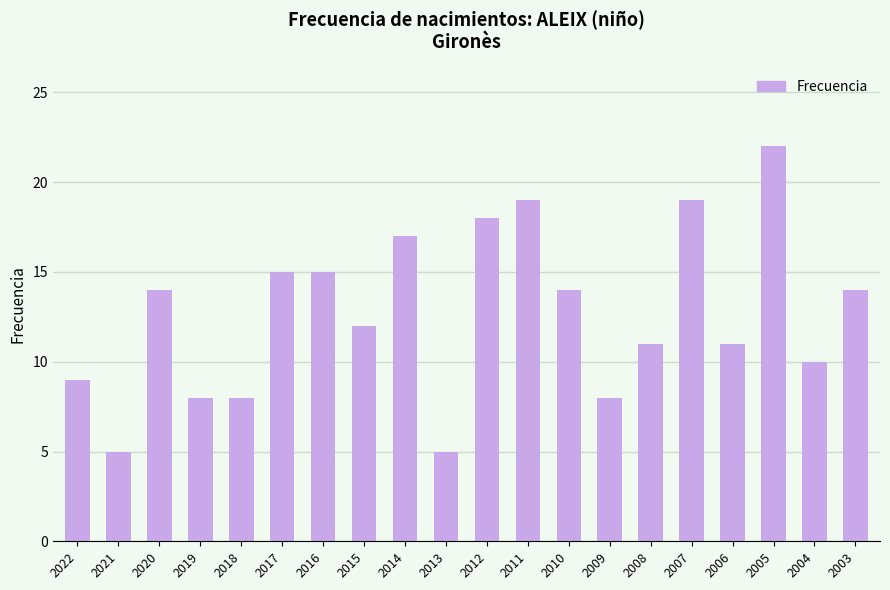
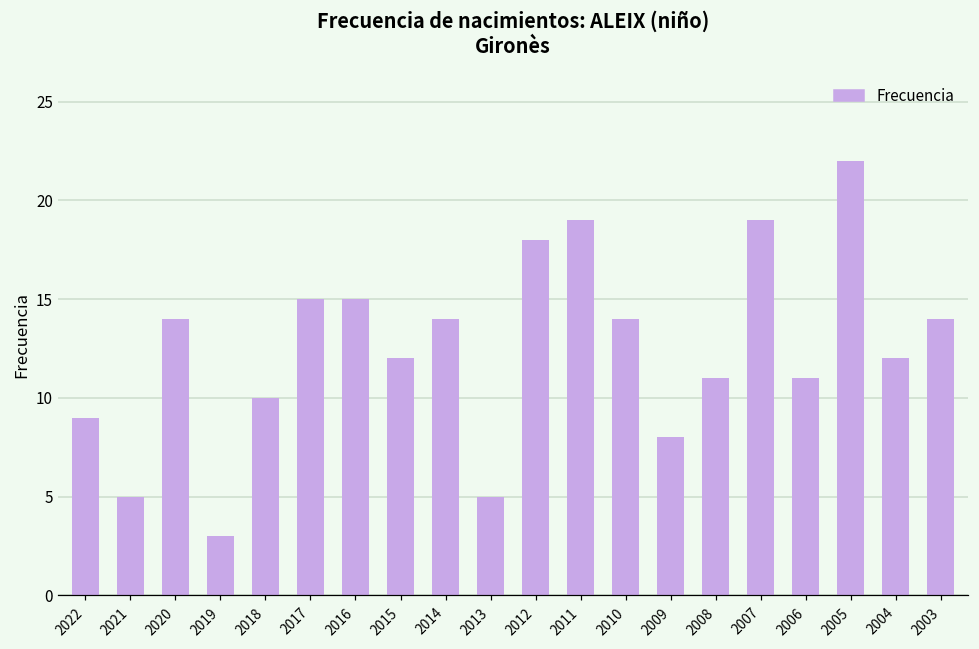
2019: 8 -> 3
2018: 8 -> 10
2014: 17 -> 14
2004: 10 -> 12
